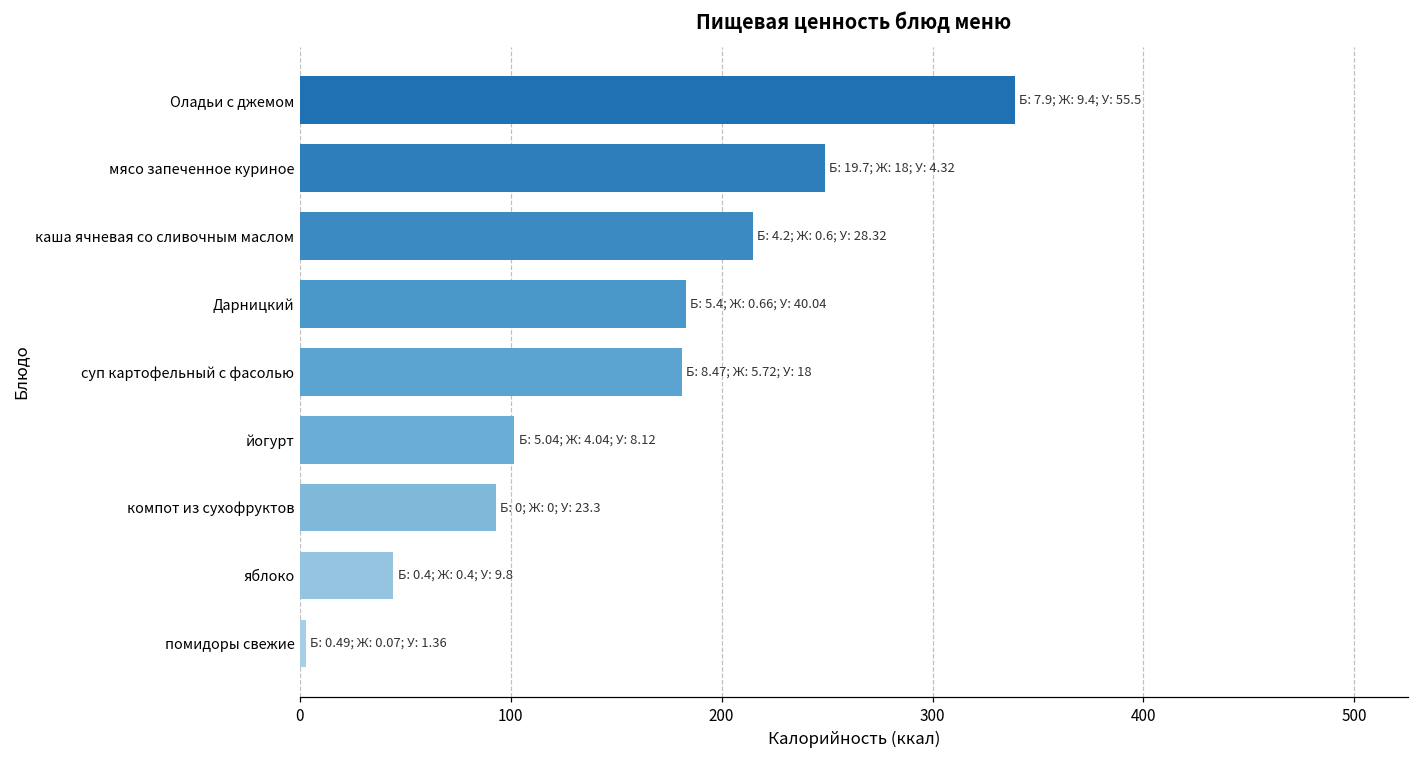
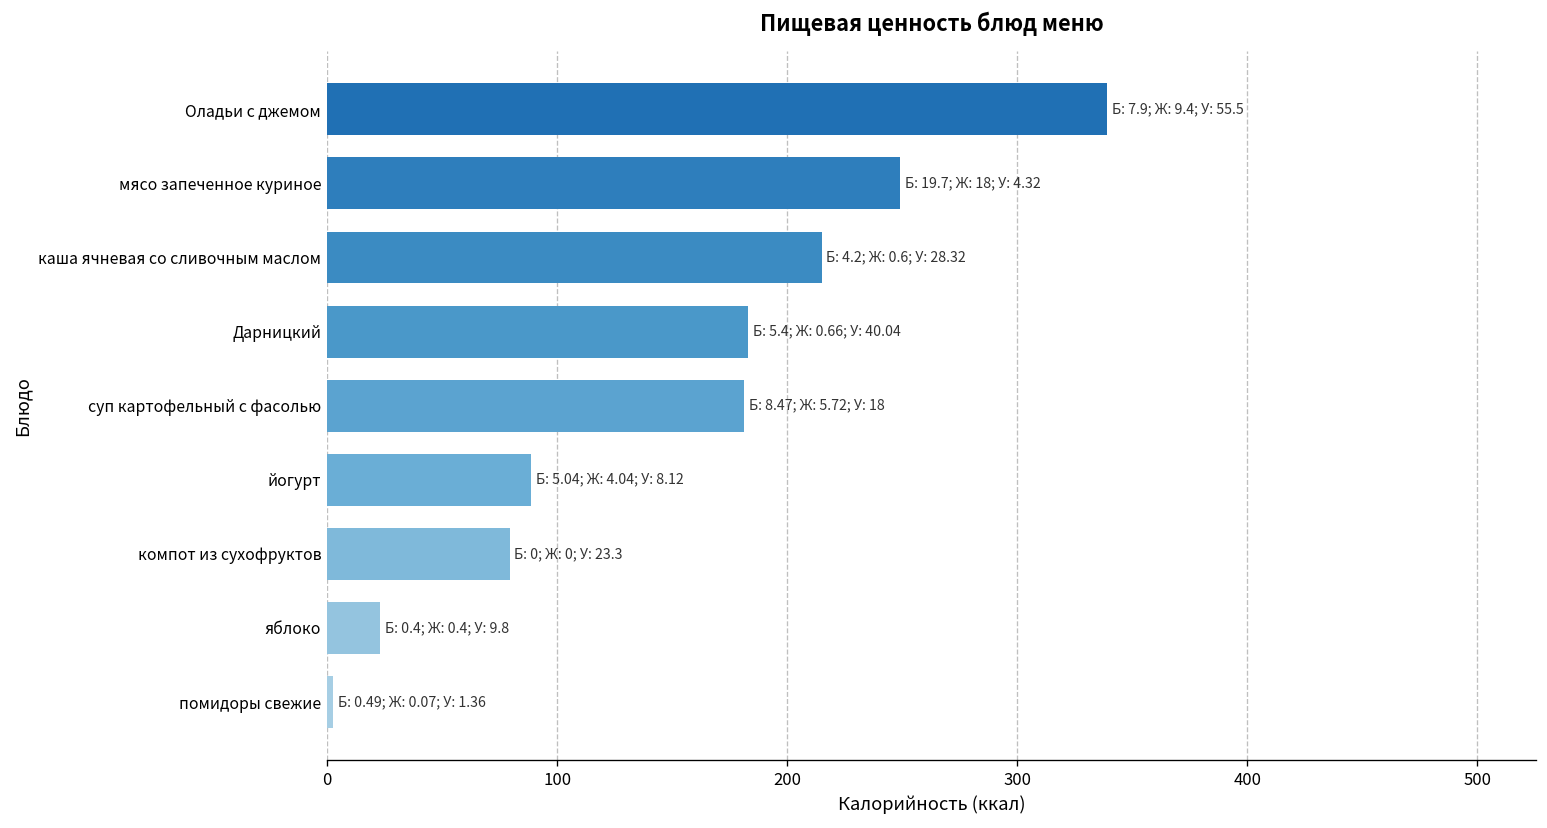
йогурт: 102 -> 89
компот из сухофруктов: 93 -> 79
яблоко: 44 -> 23
